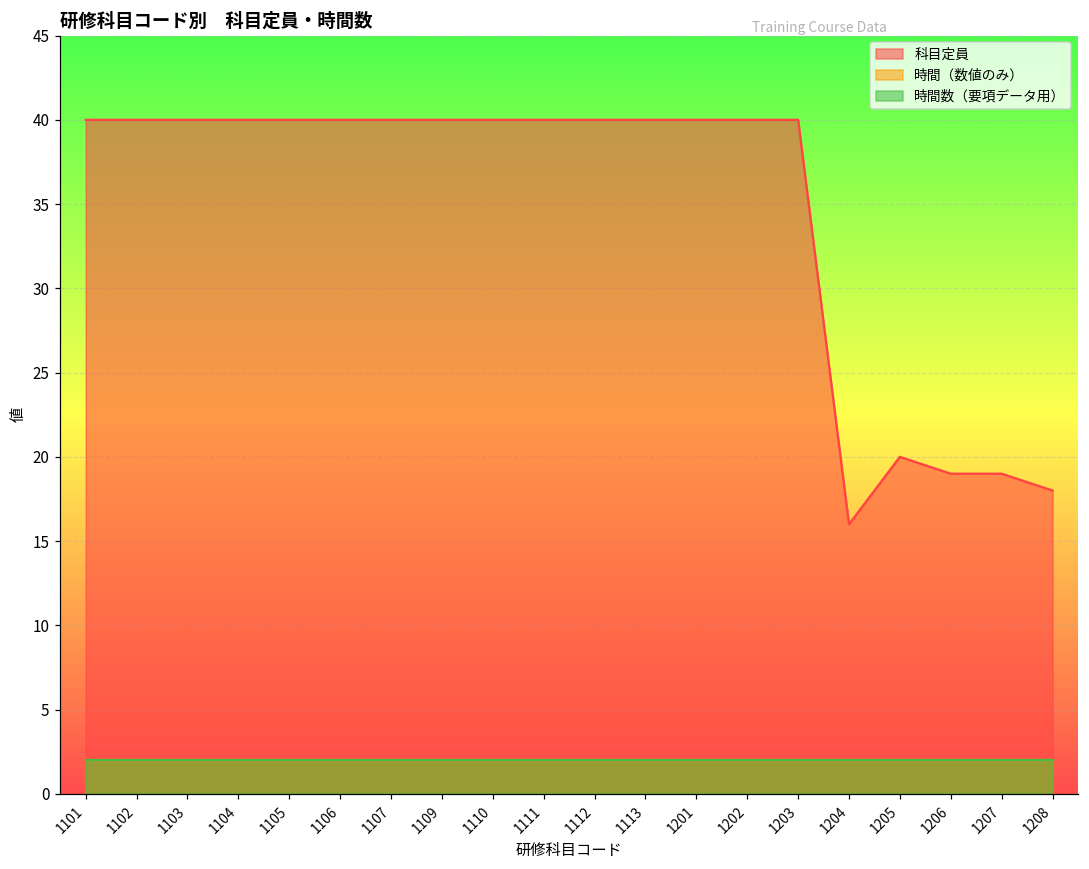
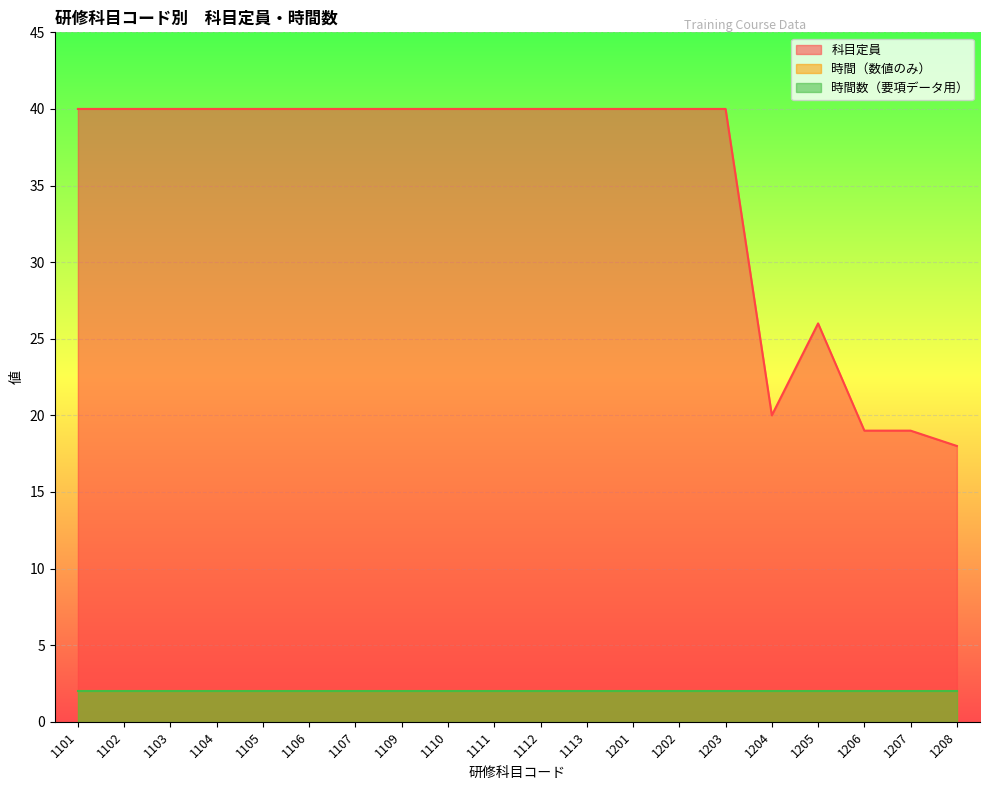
科目定員, 1204: 16 -> 20
科目定員, 1205: 20 -> 26
